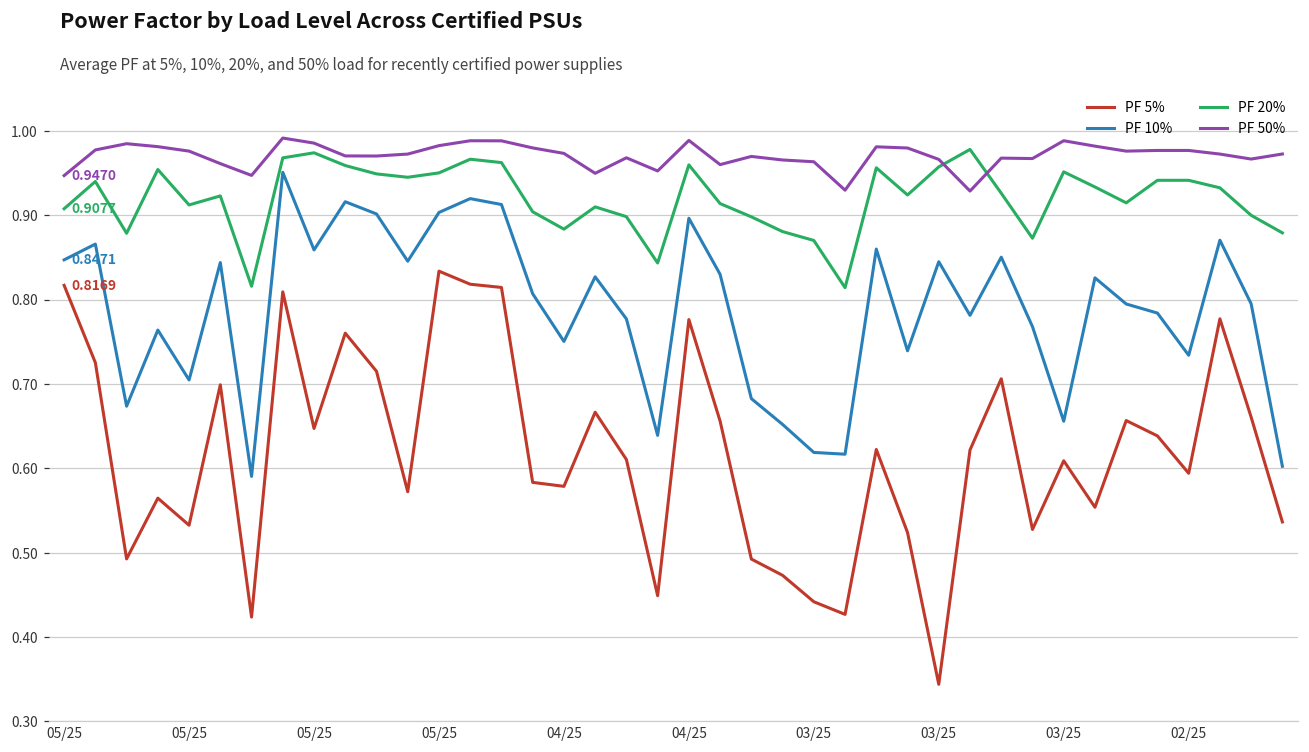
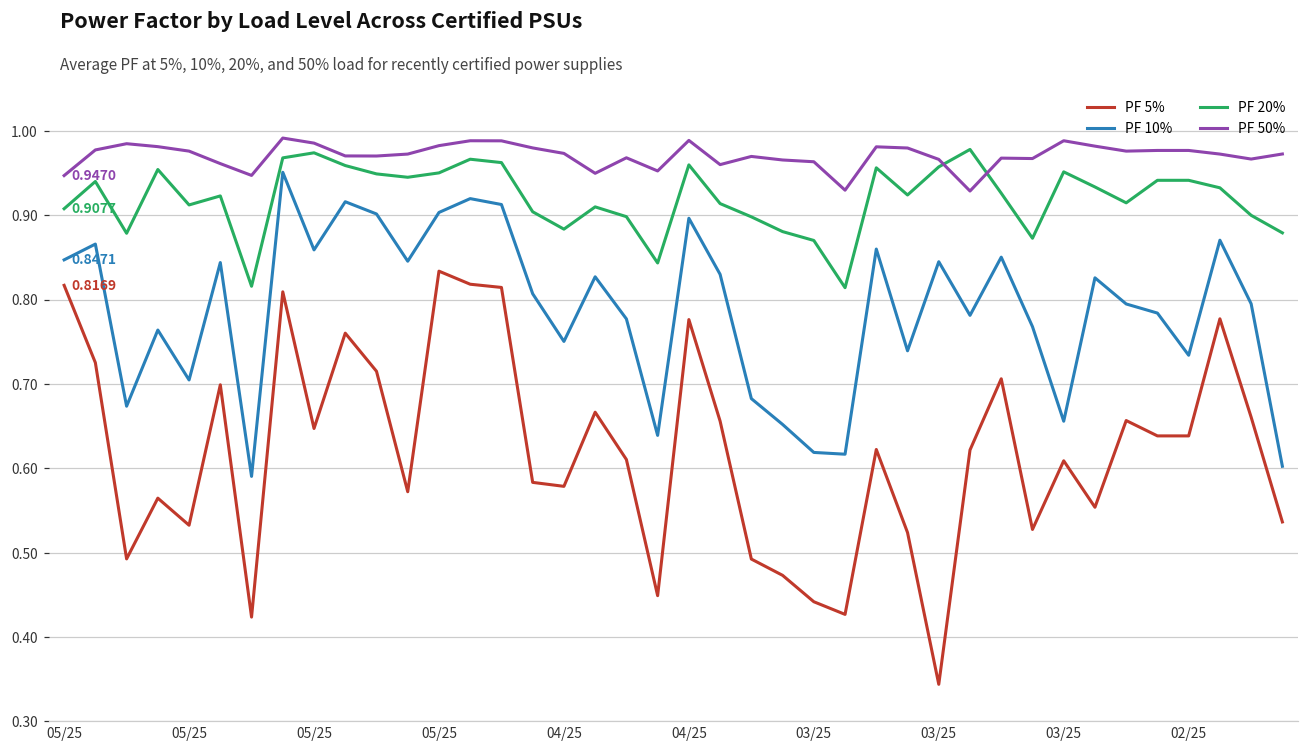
PF 5%, 02/25: 0.59 -> 0.64
